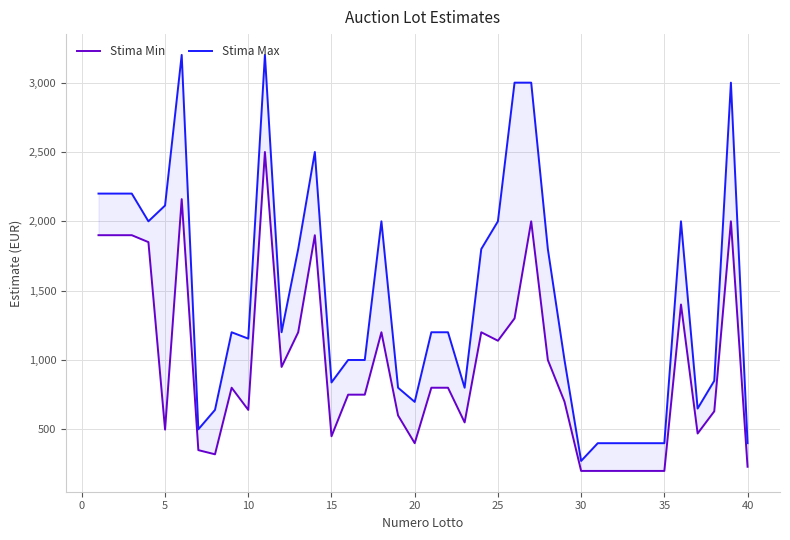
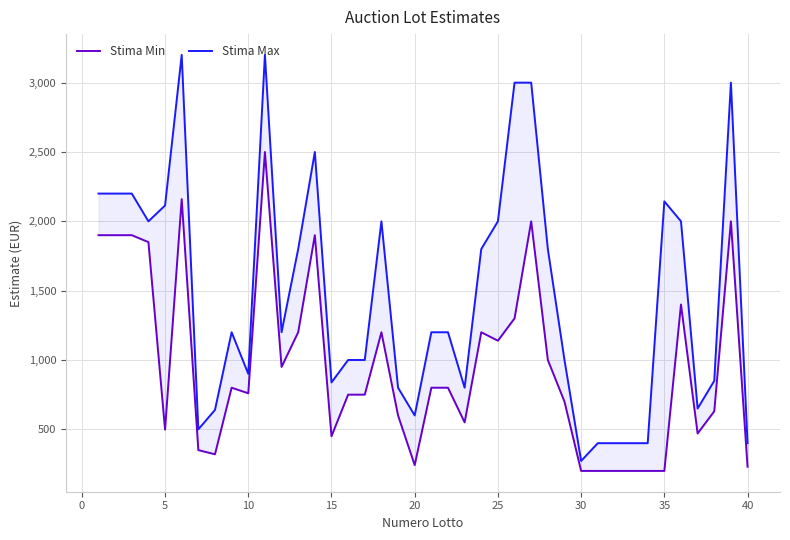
Stima Min, 10: 640 -> 760
Stima Max, 10: 1,150 -> 900
Stima Min, 20: 400 -> 240
Stima Max, 20: 700 -> 600
Stima Max, 35: 400 -> 2,140
